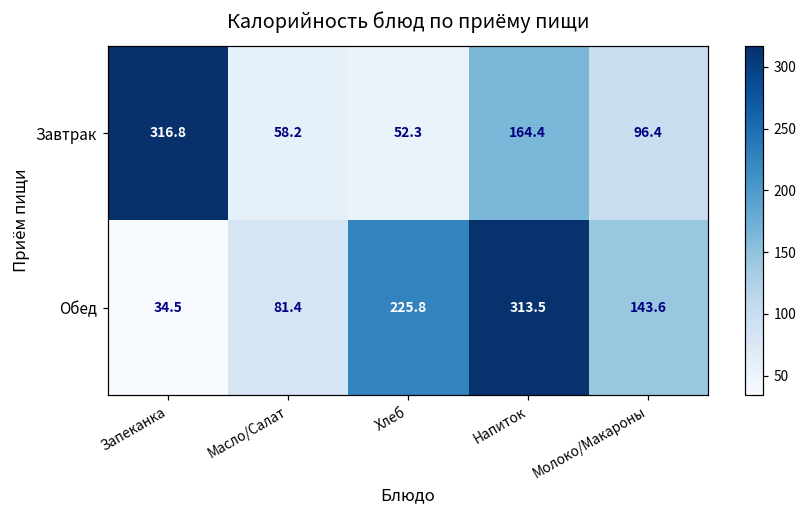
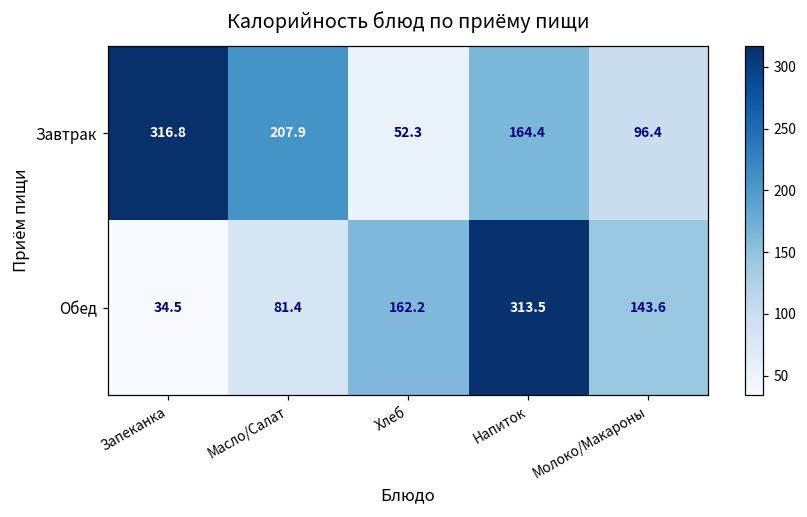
Завтрак, Масло/Салат: 58.2 -> 207.9
Обед, Хлеб: 225.8 -> 162.2
